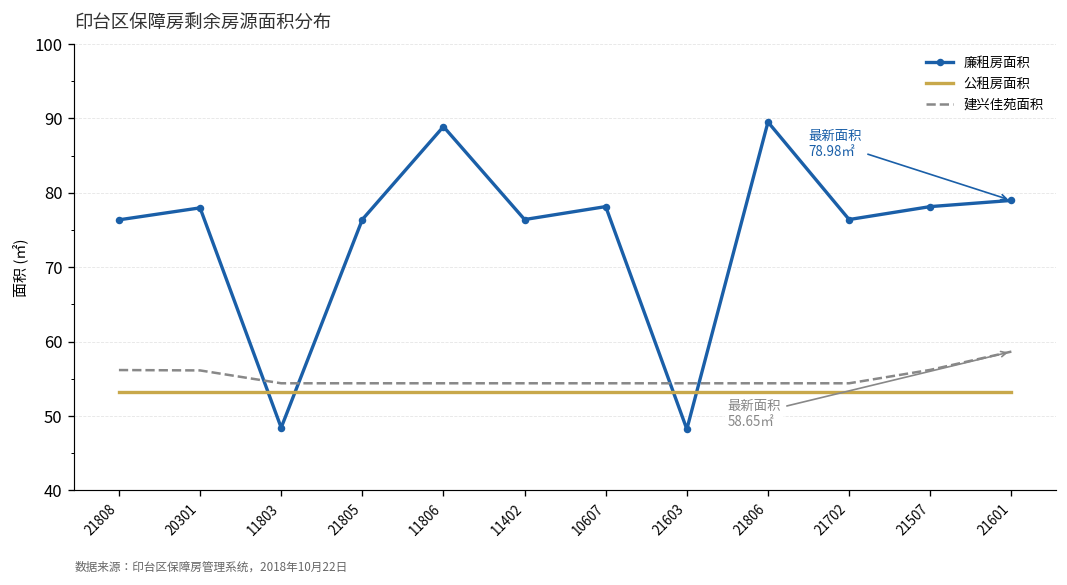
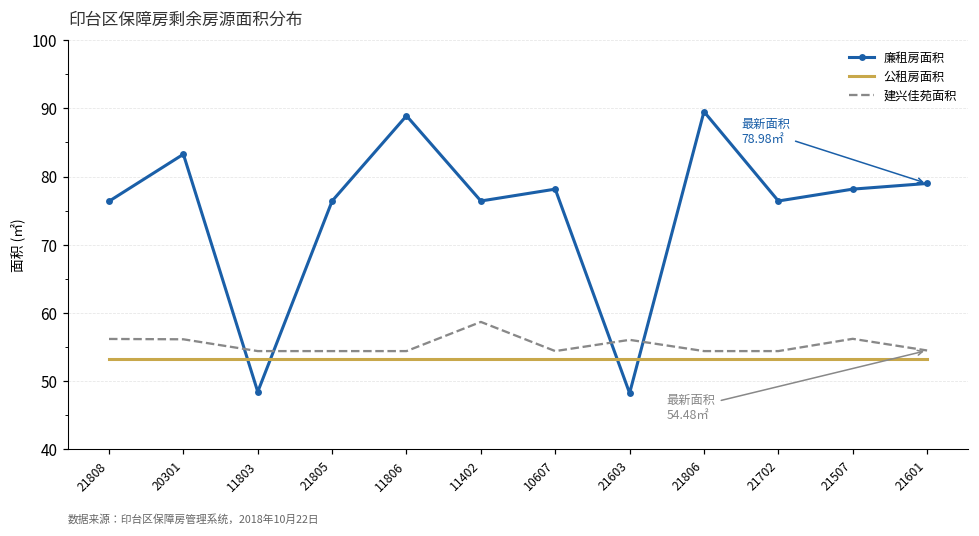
廉租房面积, 20301: 78 -> 83
建兴佳苑面积, 11402: 54 -> 59
建兴佳苑面积, 21603: 54 -> 56
建兴佳苑面积, 21601: 58.65㎡ -> 54.48㎡
